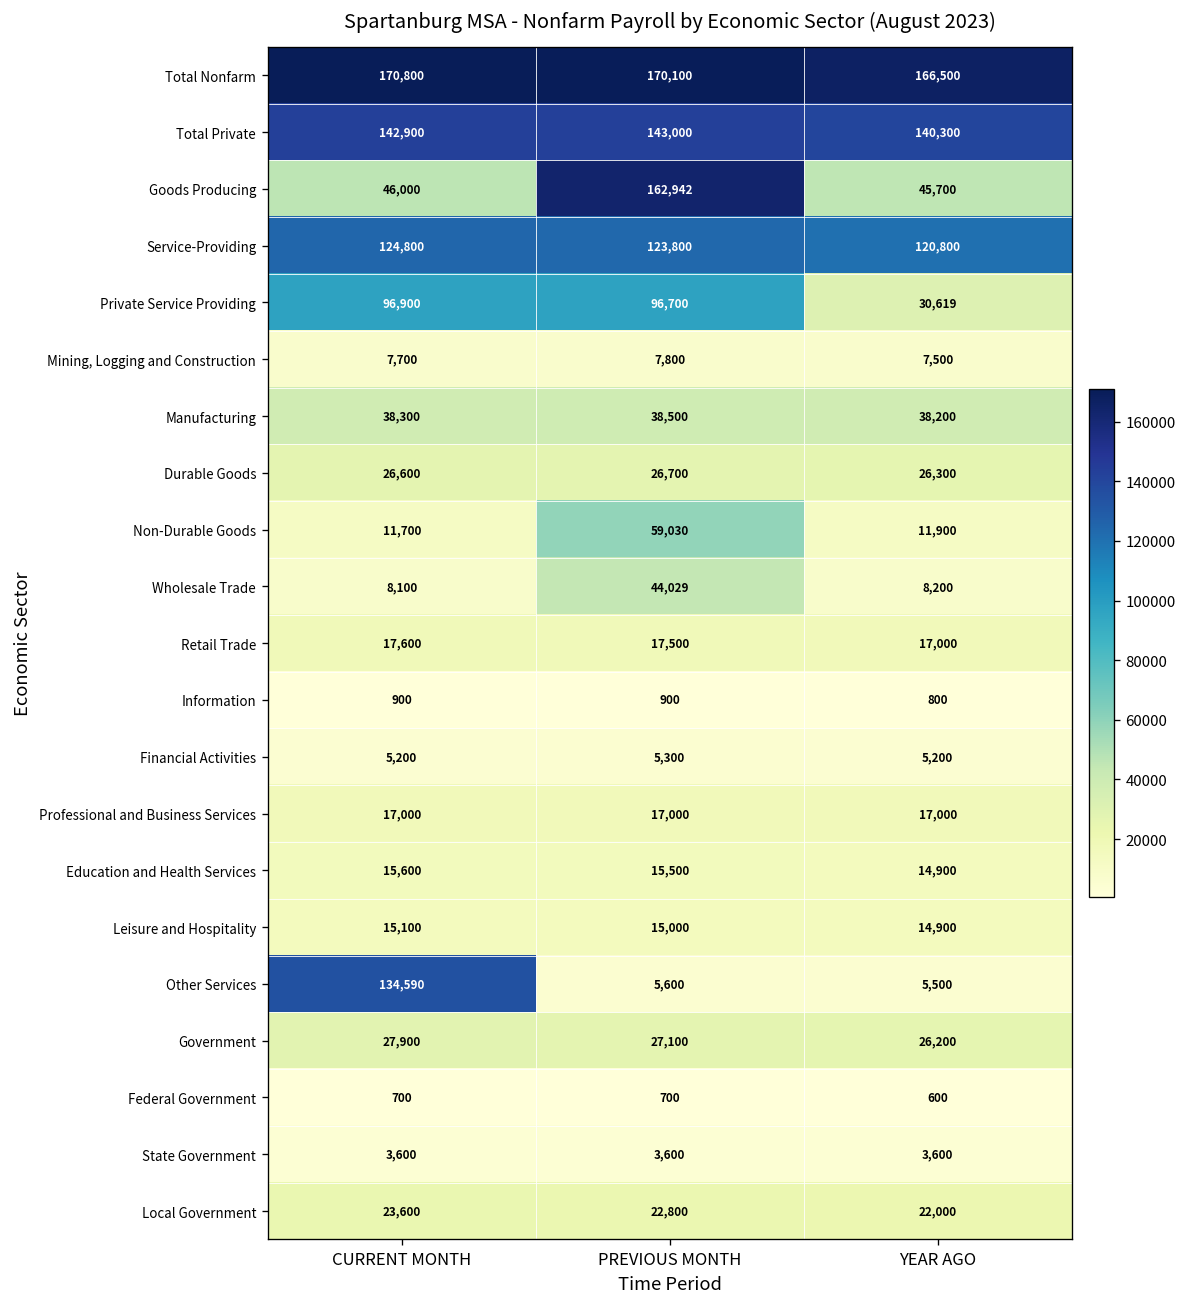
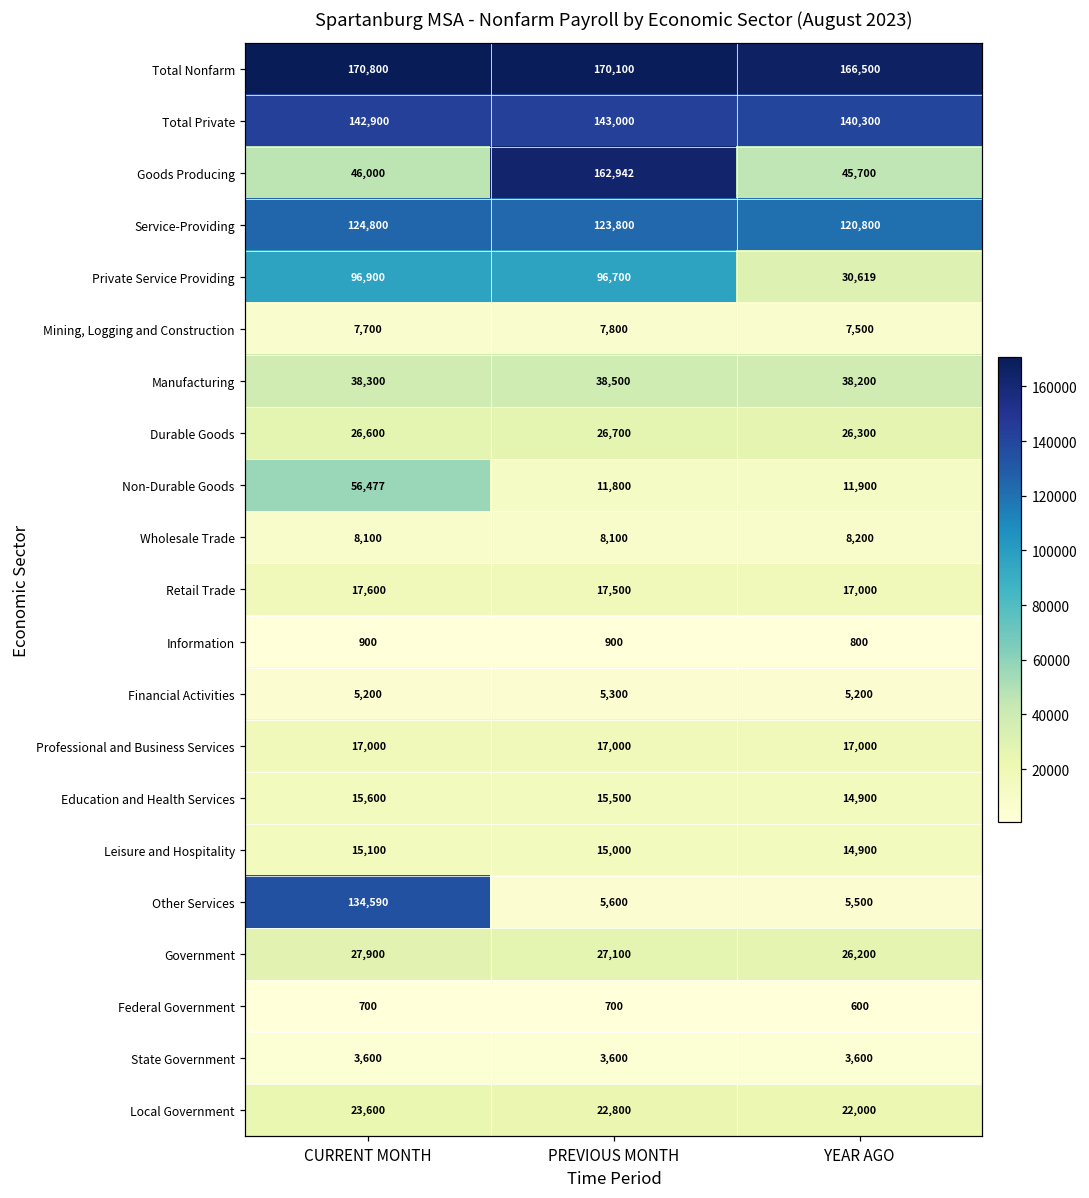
Non-Durable Goods, CURRENT MONTH: 11,700 -> 56,477
Non-Durable Goods, PREVIOUS MONTH: 59,030 -> 11,800
Wholesale Trade, PREVIOUS MONTH: 44,029 -> 8,100
